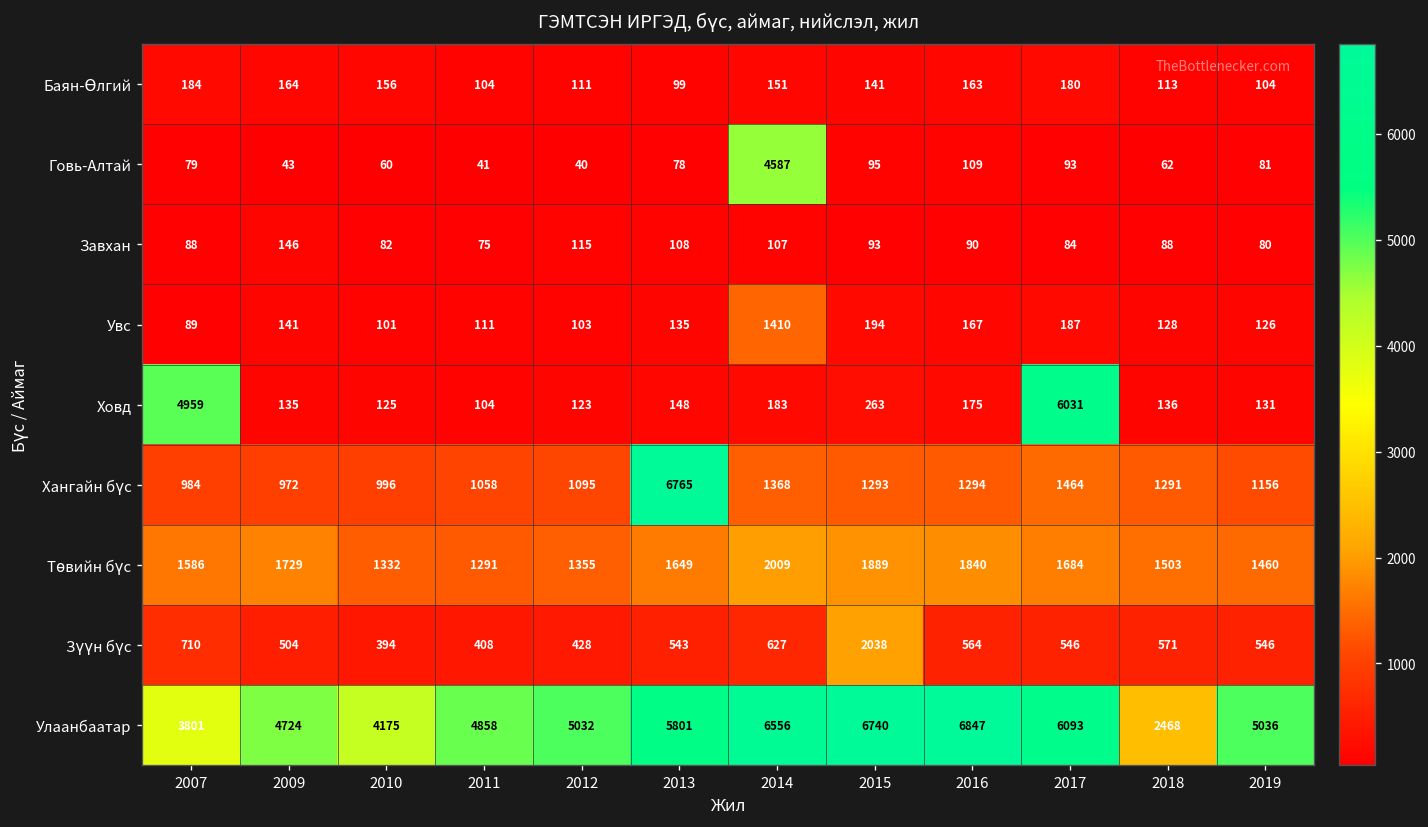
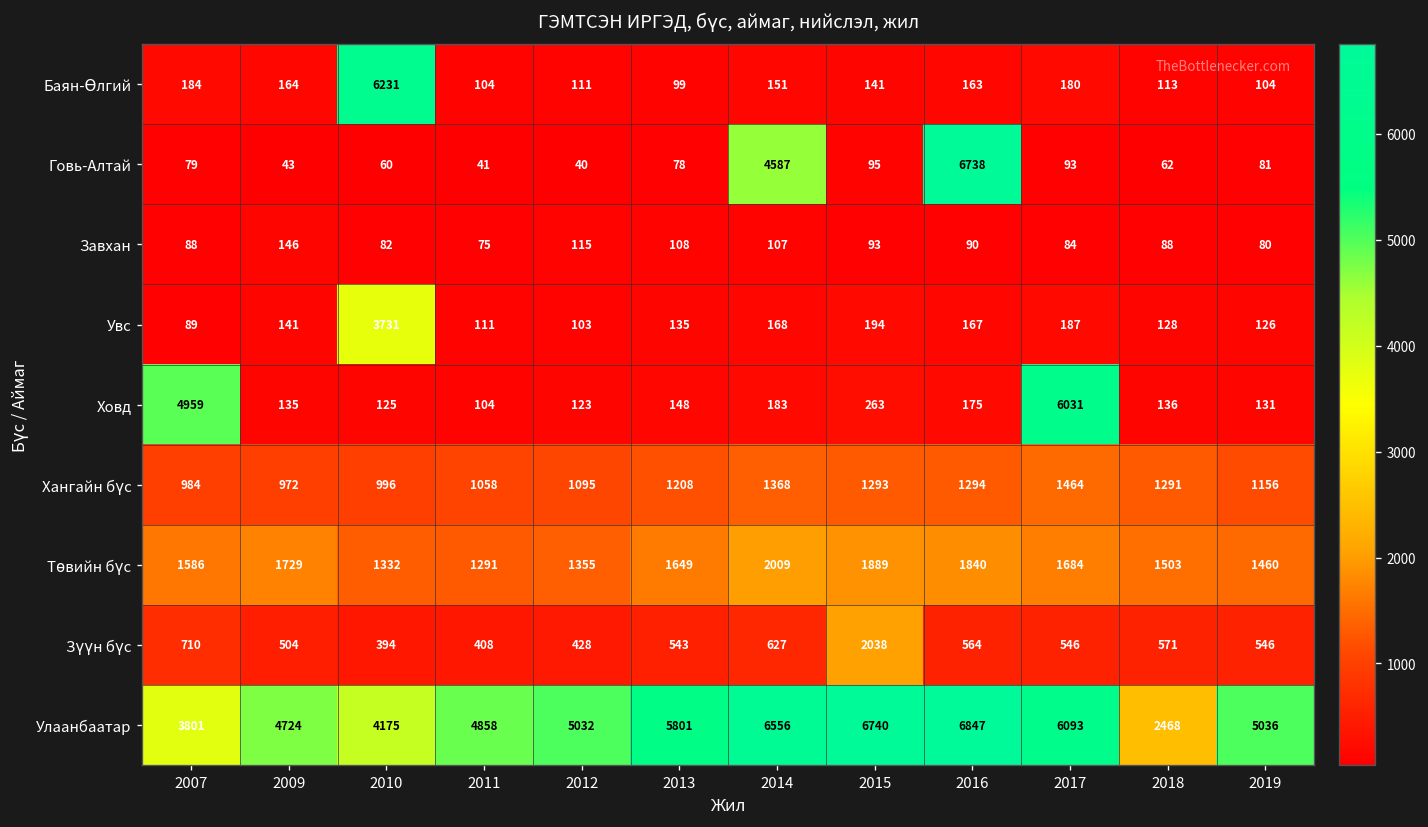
Баян-Өлгий, 2010: 156 -> 6231
Говь-Алтай, 2016: 109 -> 6738
Увс, 2010: 101 -> 3731
Увс, 2014: 1410 -> 168
Хангайн бүс, 2013: 6765 -> 1208
